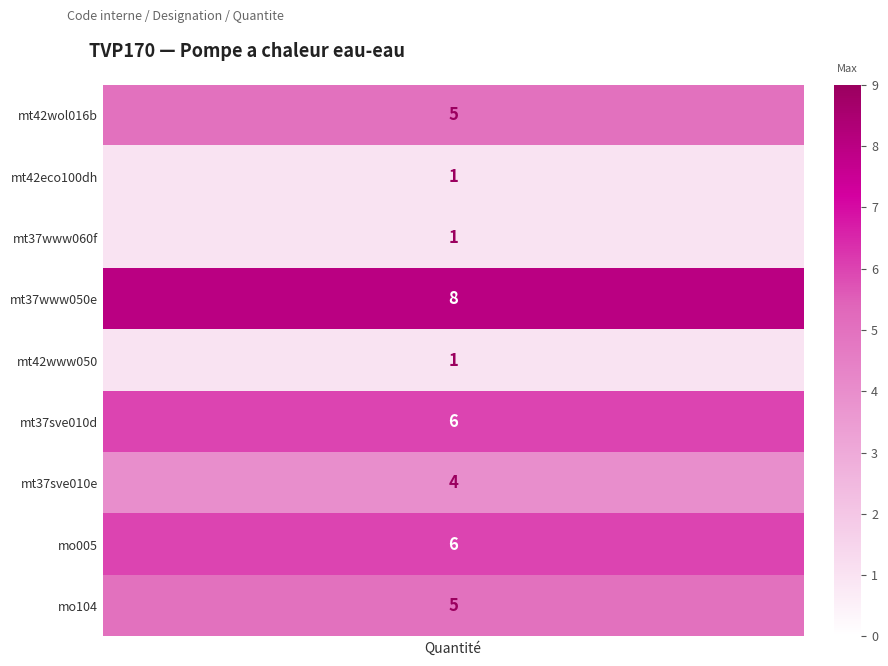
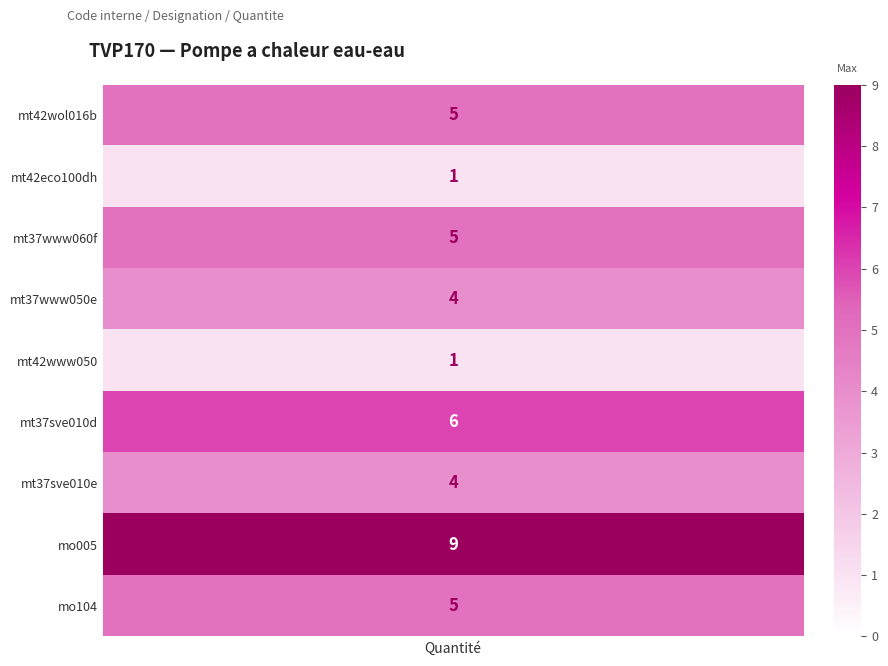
mt37www060f, Quantité: 1 -> 5
mt37www050e, Quantité: 8 -> 4
mo005, Quantité: 6 -> 9
